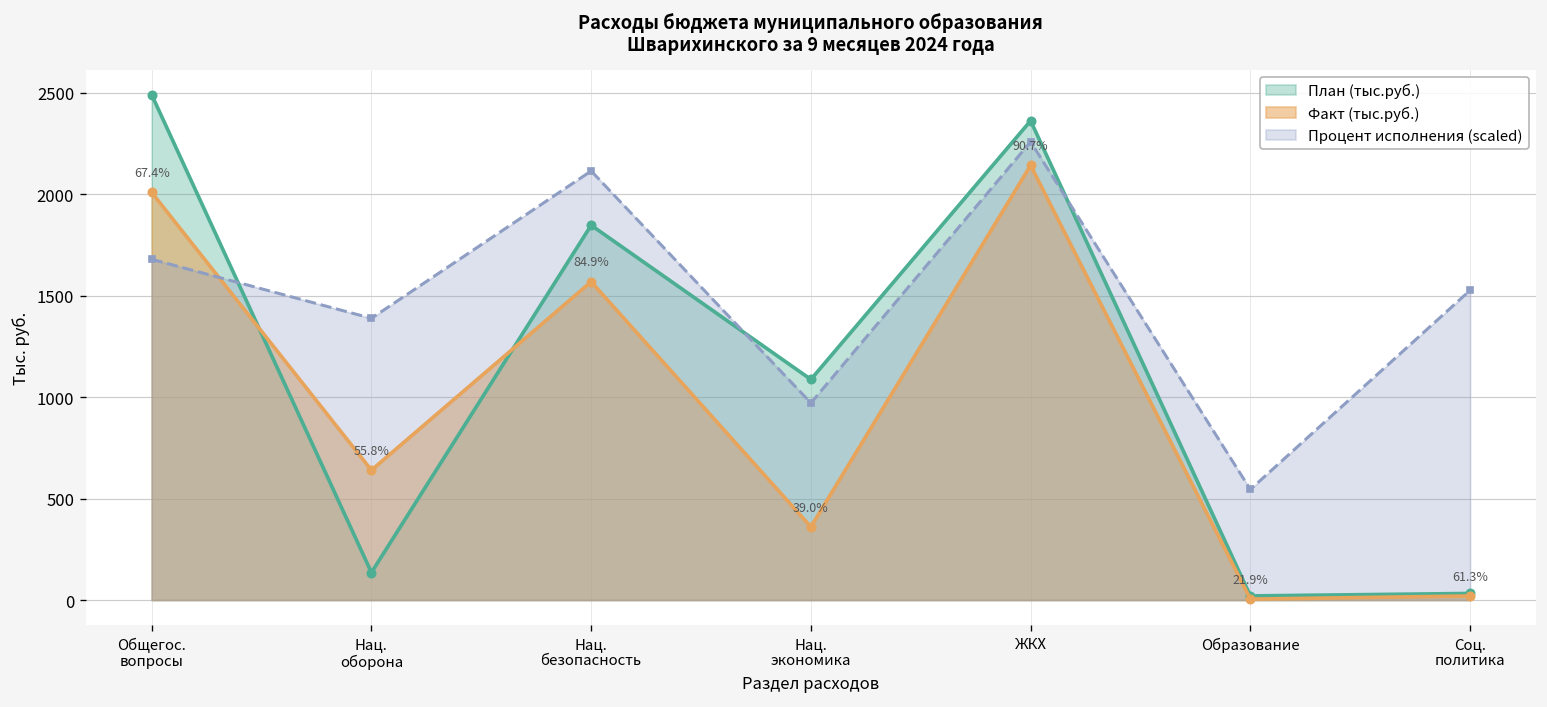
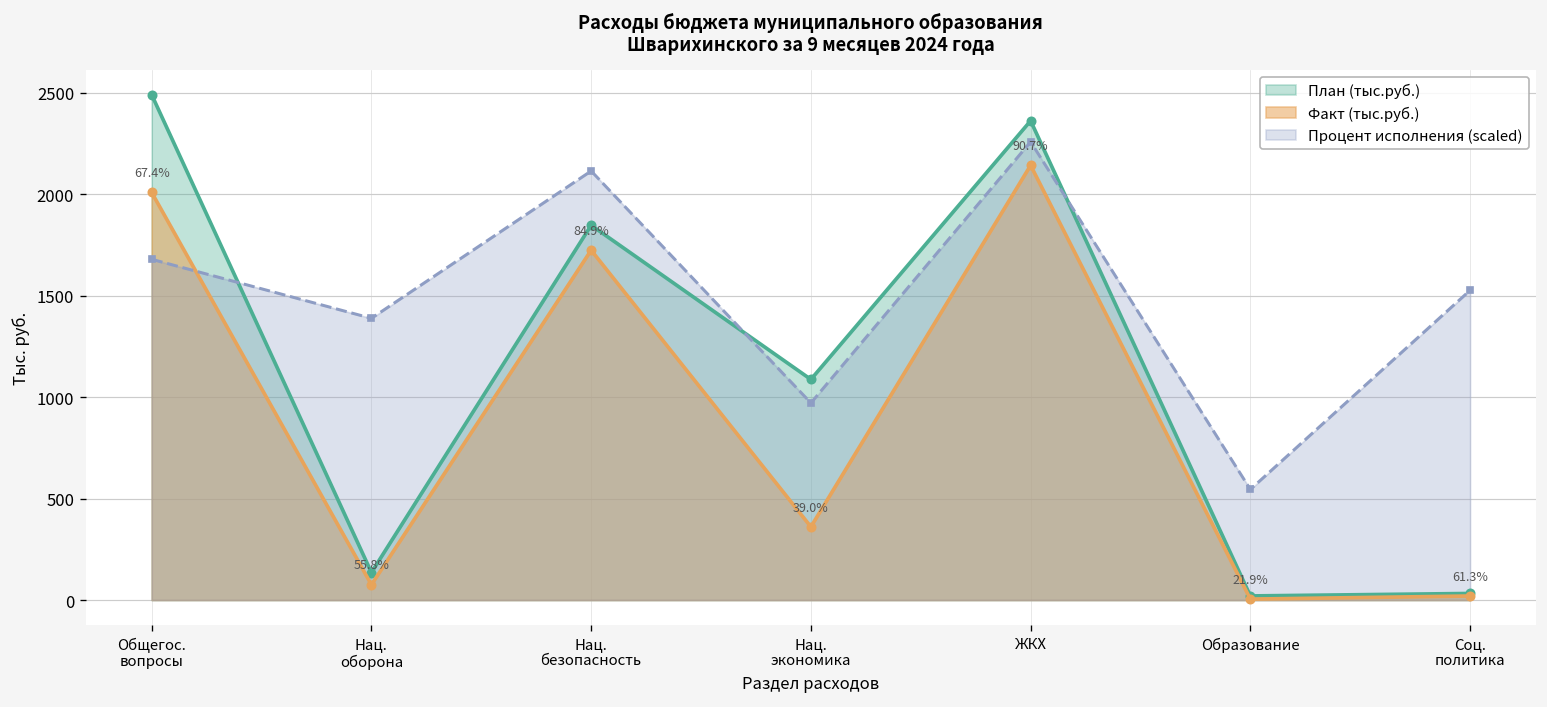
Факт (тыс.руб.), Нац. оборона: 640 -> 80
Факт (тыс.руб.), Нац. безопасность: 1570 -> 1720
